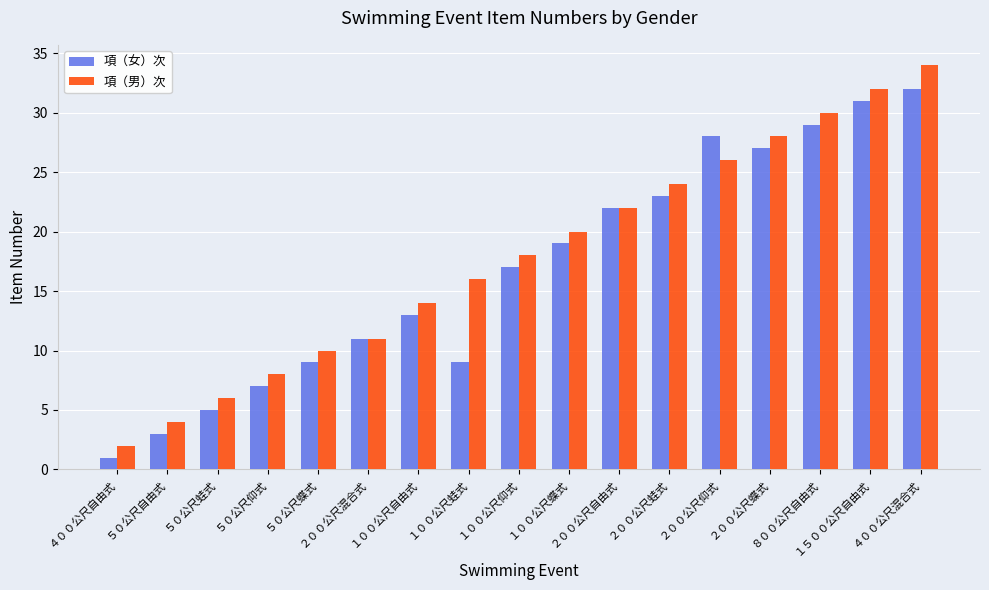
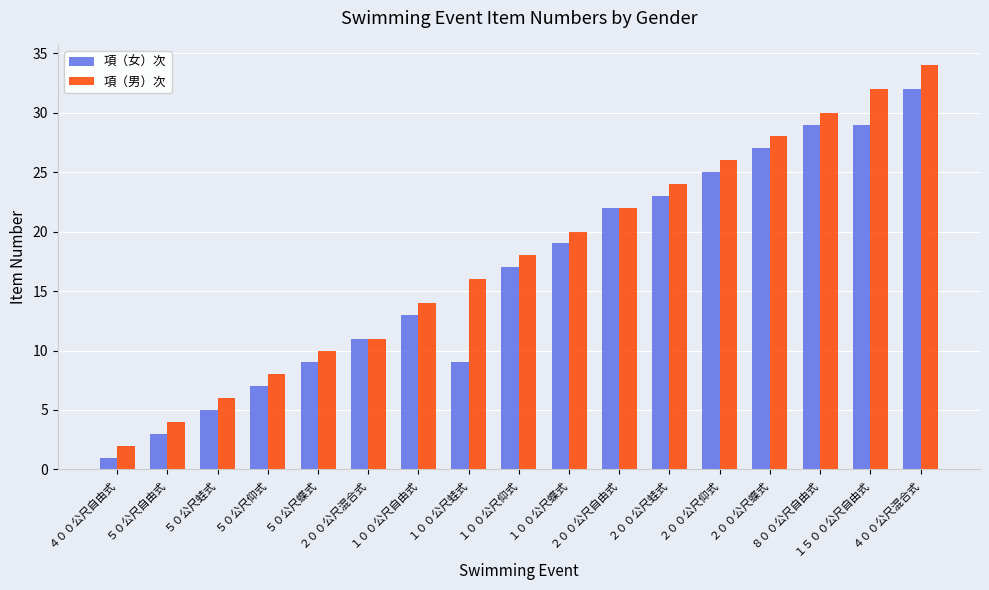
項（女）次, ２００公尺仰式: 28 -> 25
項（女）次, １５００公尺自由式: 31 -> 29
